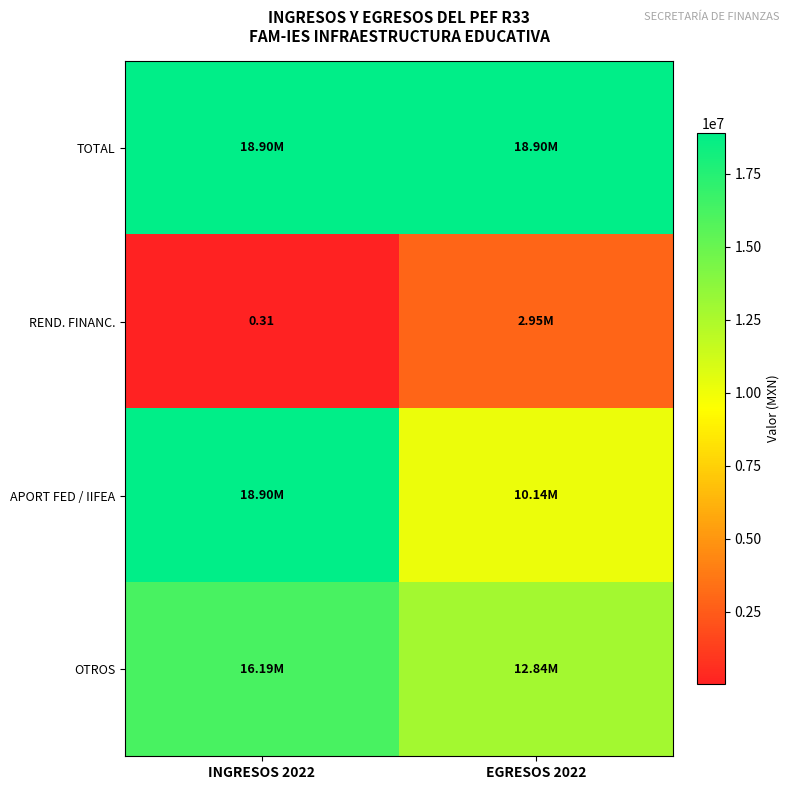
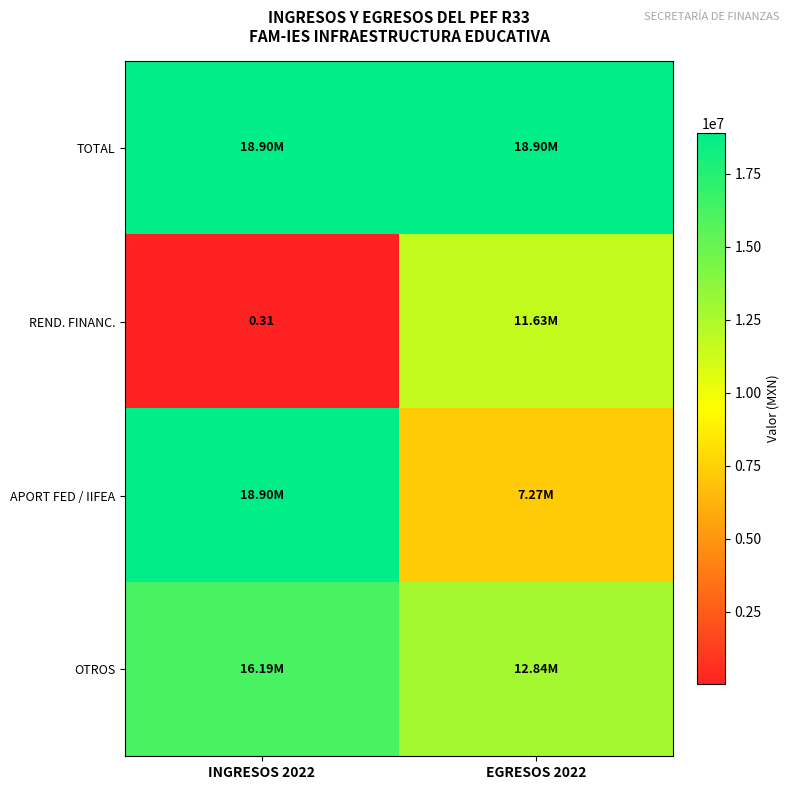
REND. FINANC., EGRESOS 2022: 2.95M -> 11.63M
APORT FED / IIFEA, EGRESOS 2022: 10.14M -> 7.27M
